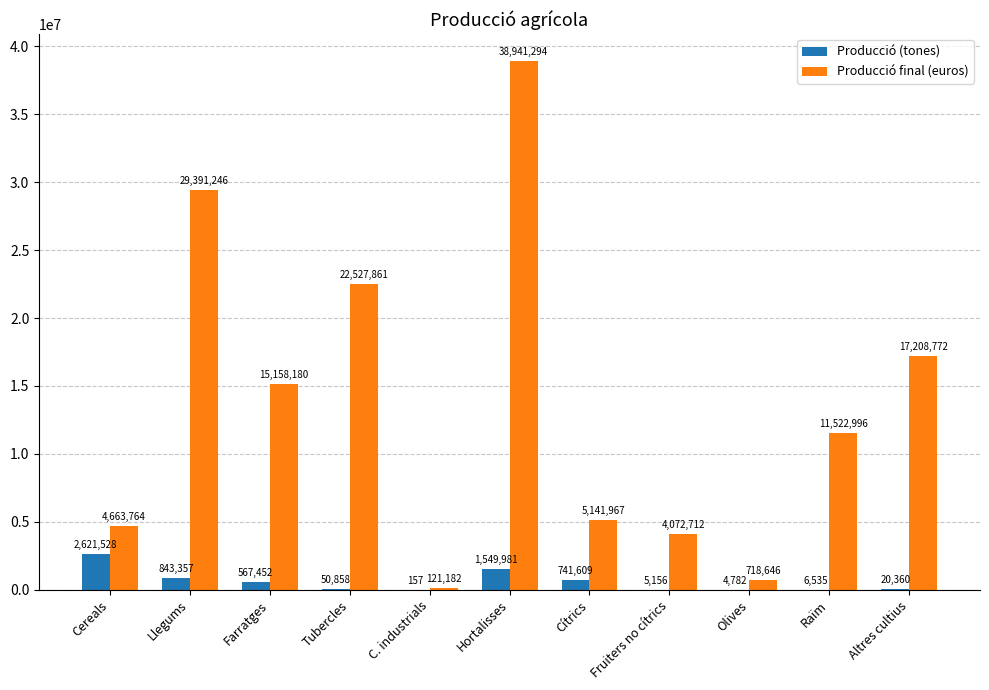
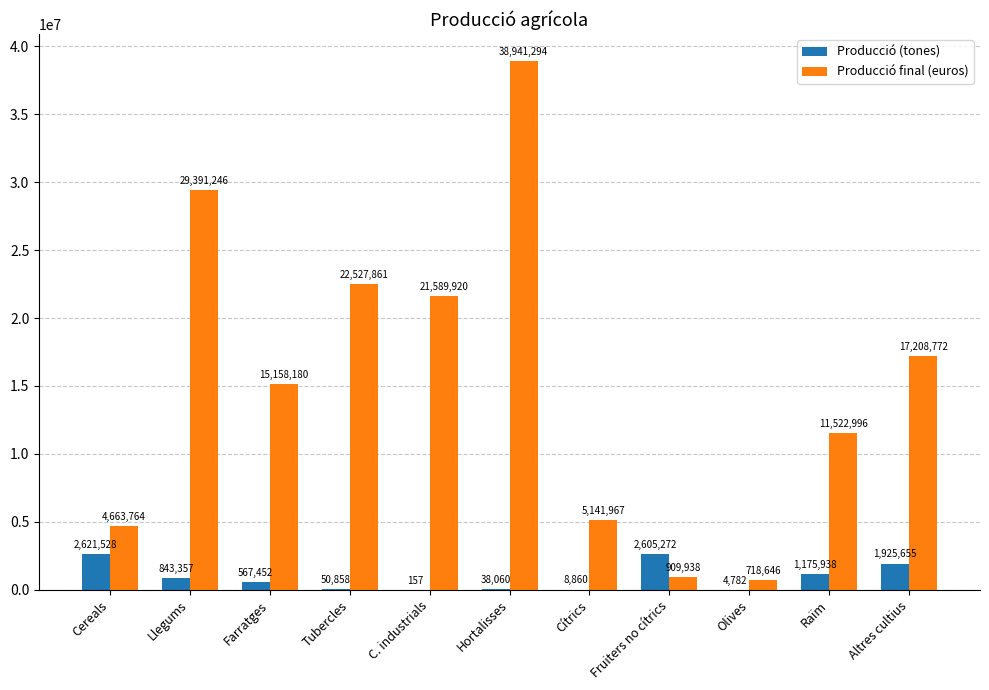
Producció final (euros), C. industrials: 121,182 -> 21,589,920
Producció (tones), Hortalisses: 1,549,981 -> 38,060
Producció (tones), Cítrics: 741,609 -> 8,860
Producció (tones), Fruiters no cítrics: 5,156 -> 2,605,272
Producció final (euros), Fruiters no cítrics: 4,072,712 -> 909,938
Producció (tones), Raïm: 6,535 -> 1,175,938
Producció (tones), Altres cultius: 20,360 -> 1,925,655
